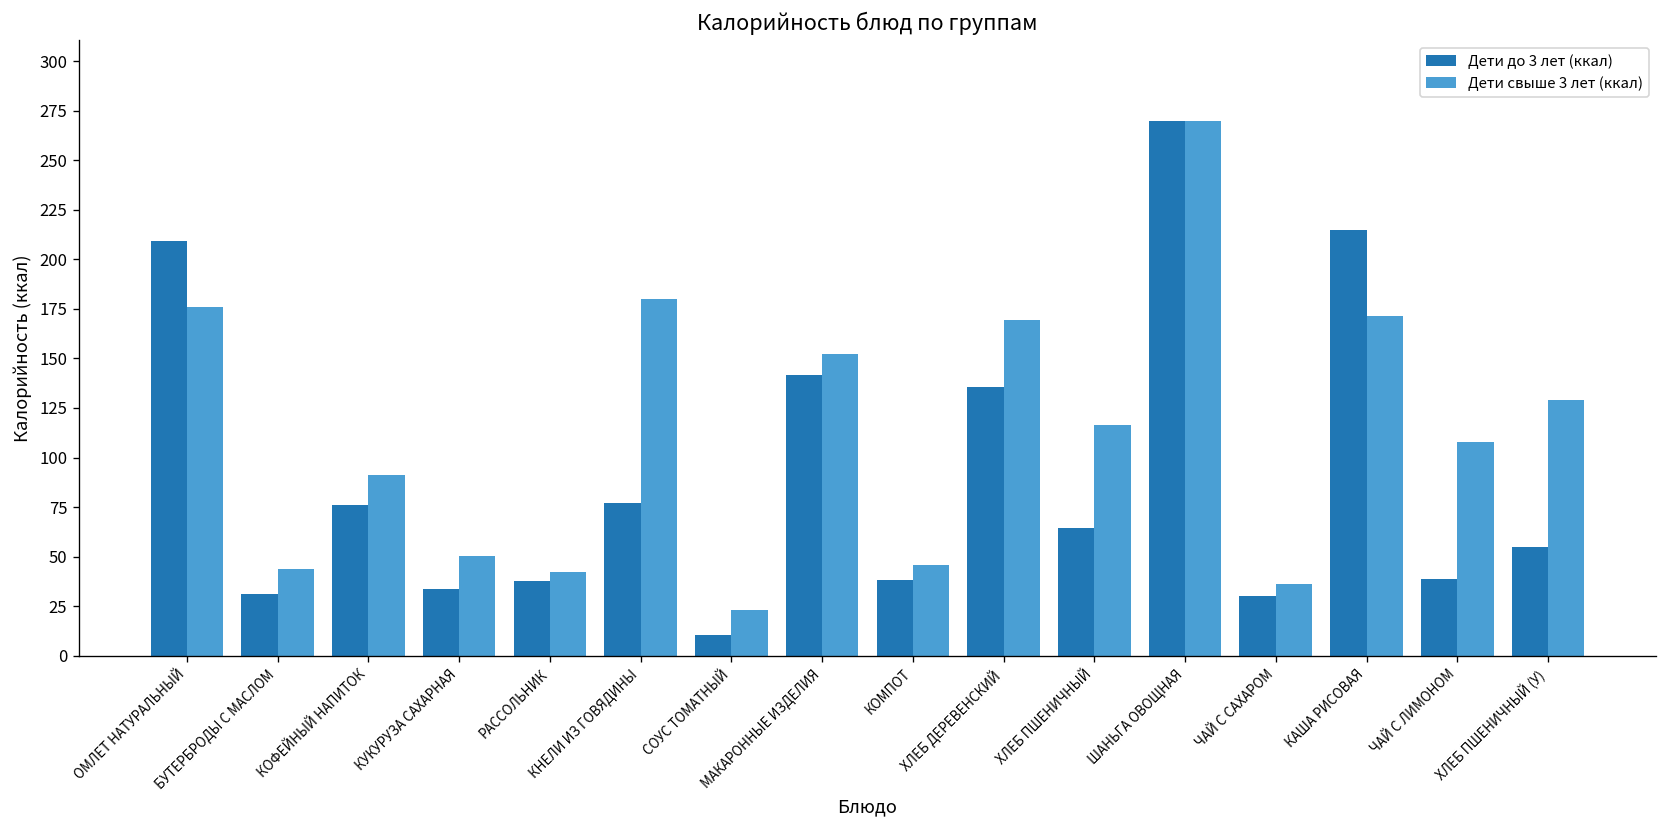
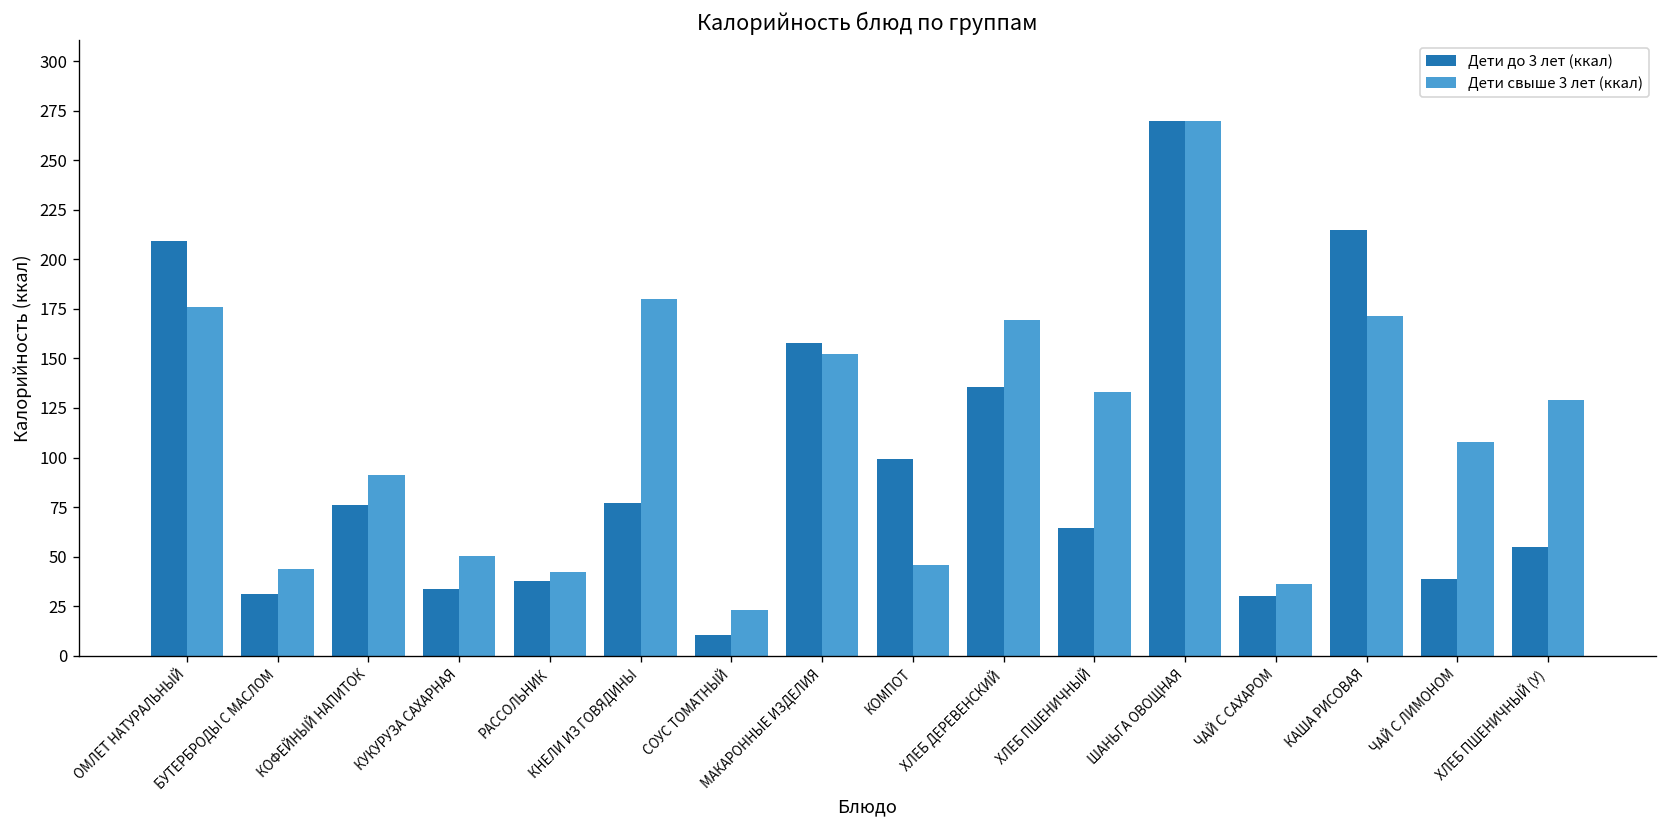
Дети до 3 лет (ккал), МАКАРОННЫЕ ИЗДЕЛИЯ: 142 -> 158
Дети до 3 лет (ккал), КОМПОТ: 38 -> 99
Дети свыше 3 лет (ккал), ХЛЕБ ПШЕНИЧНЫЙ: 116 -> 133
